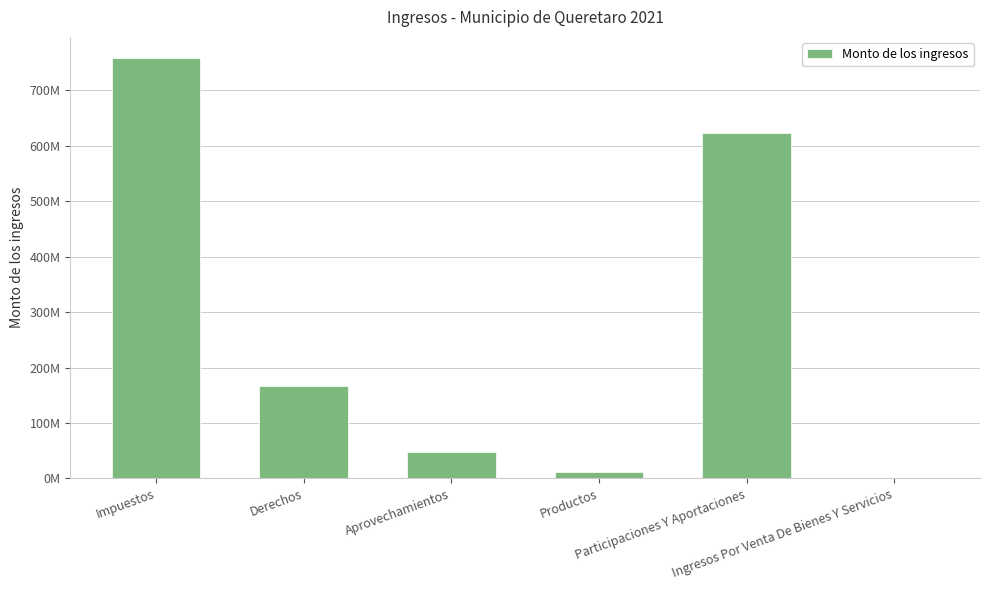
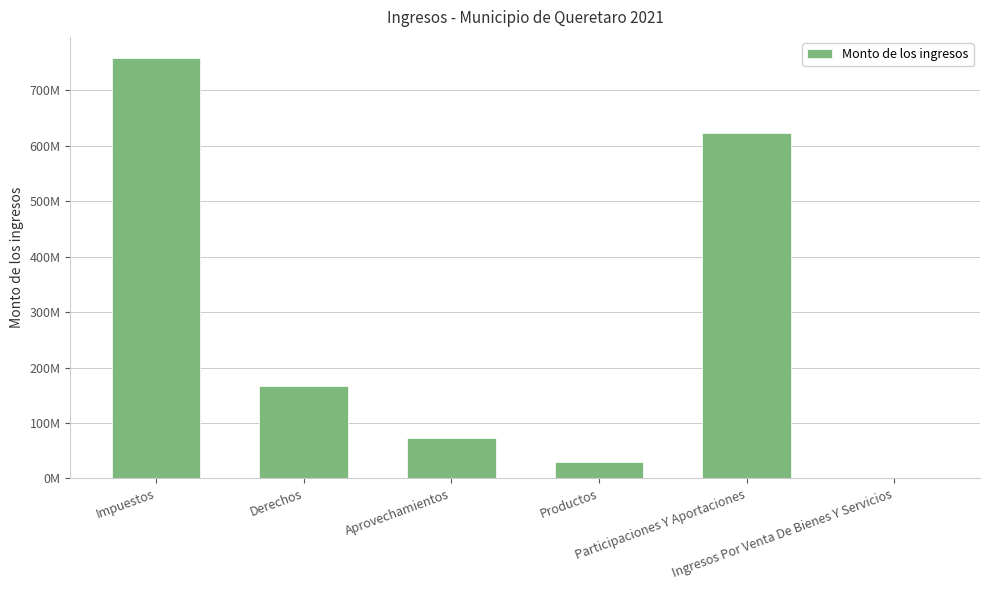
Aprovechamientos: 50000000 -> 70000000
Productos: 10000000 -> 30000000
